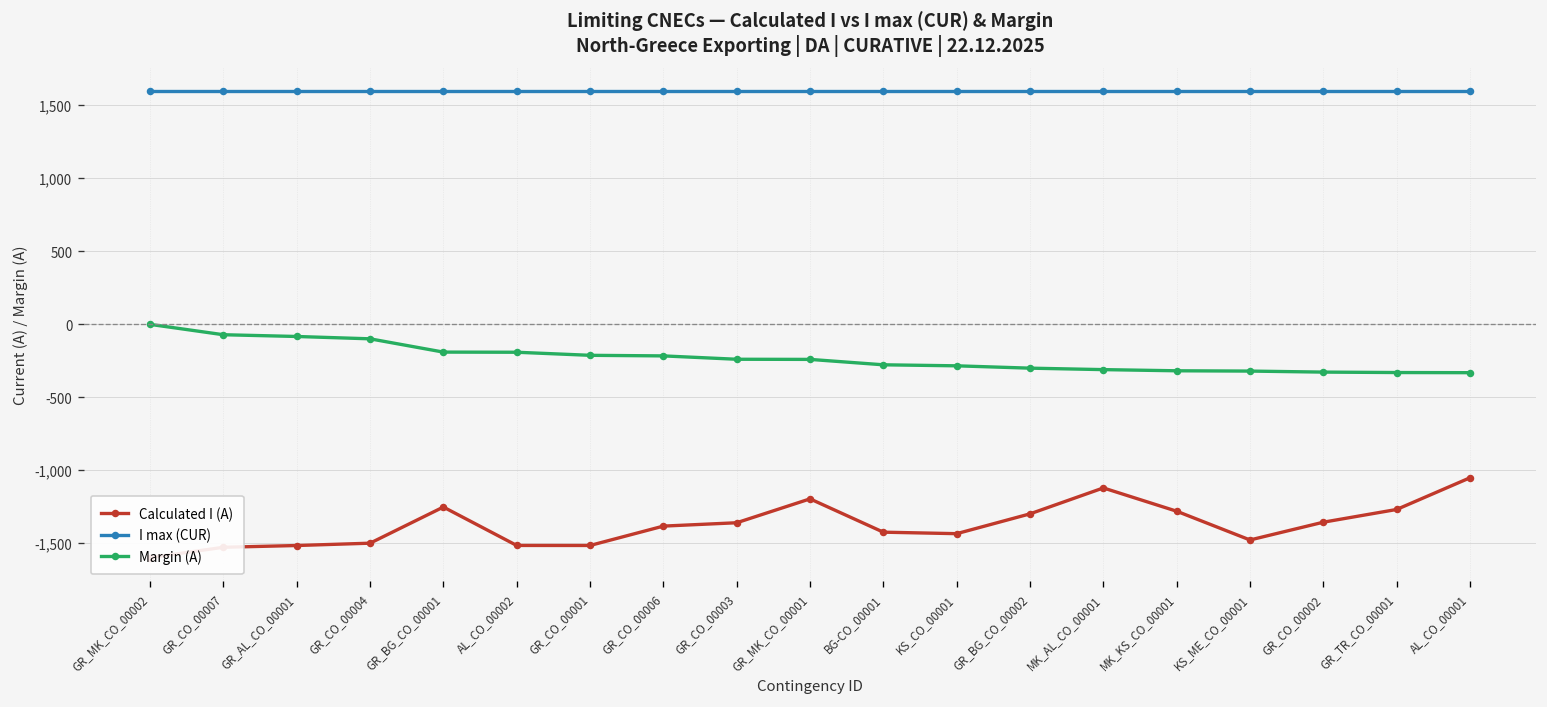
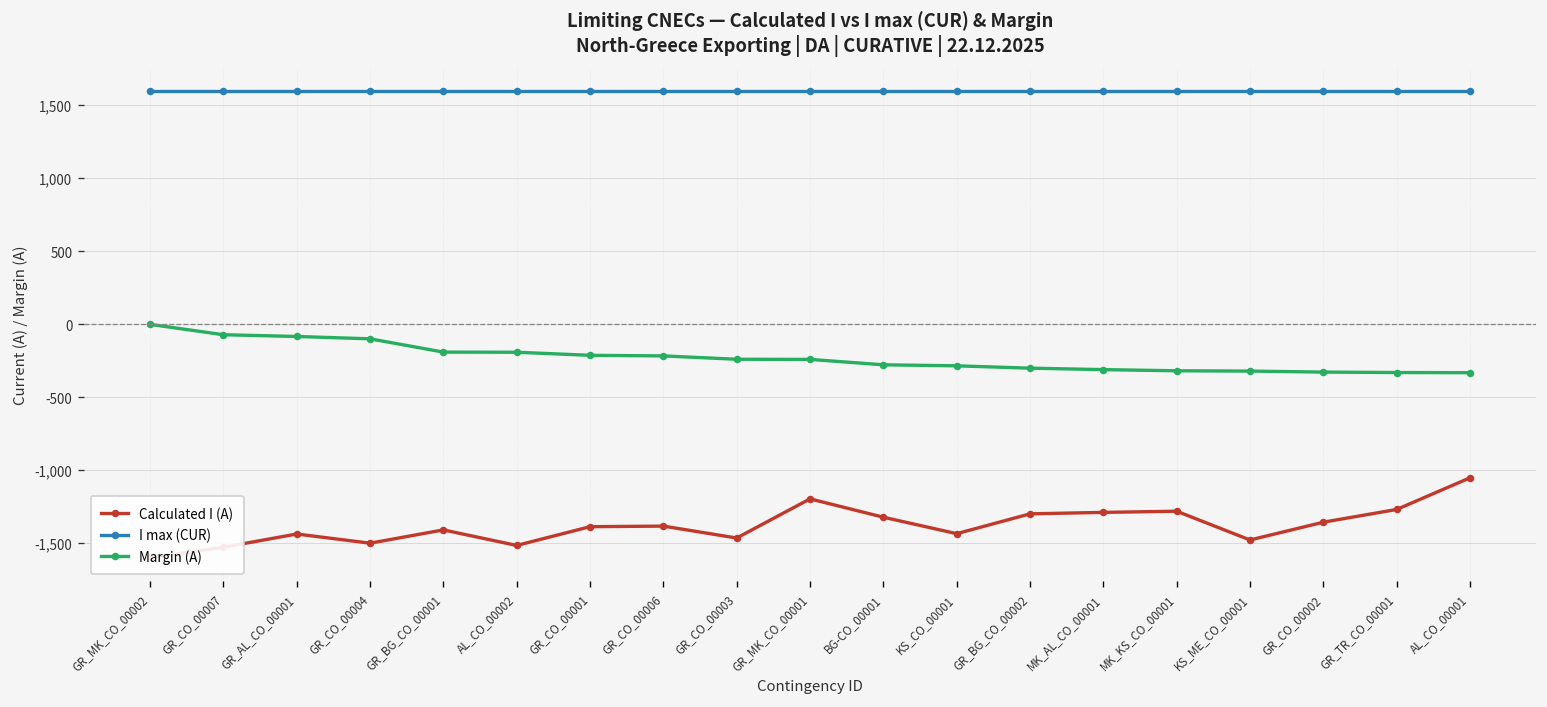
Calculated I (A), GR_AL_CO_00001: -1,520 -> -1,440
Calculated I (A), GR_BG_CO_00001: -1,250 -> -1,410
Calculated I (A), GR_CO_00001: -1,520 -> -1,390
Calculated I (A), GR_CO_00003: -1,360 -> -1,460
Calculated I (A), BG-CO_00001: -1,420 -> -1,320
Calculated I (A), MK_AL_CO_00001: -1,120 -> -1,290
